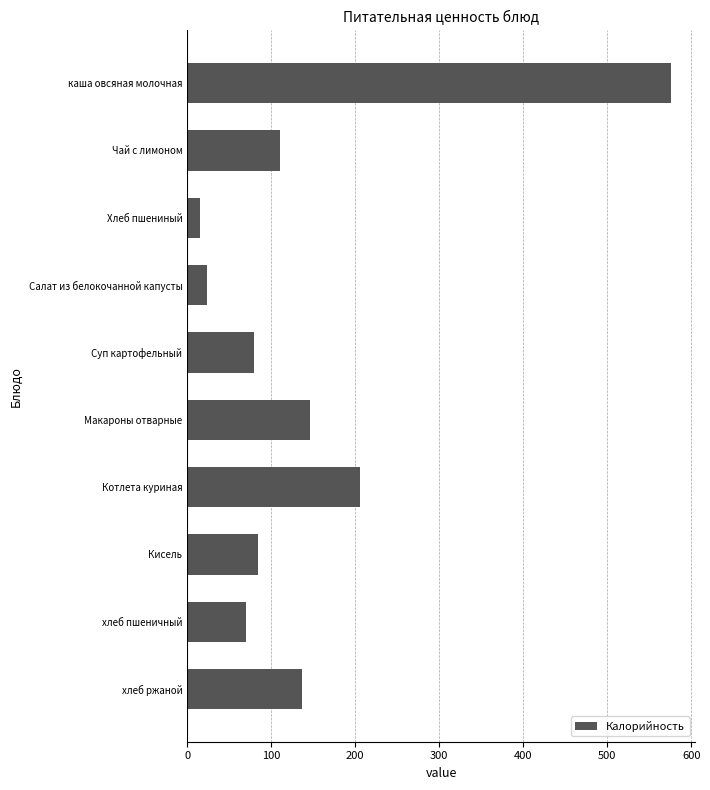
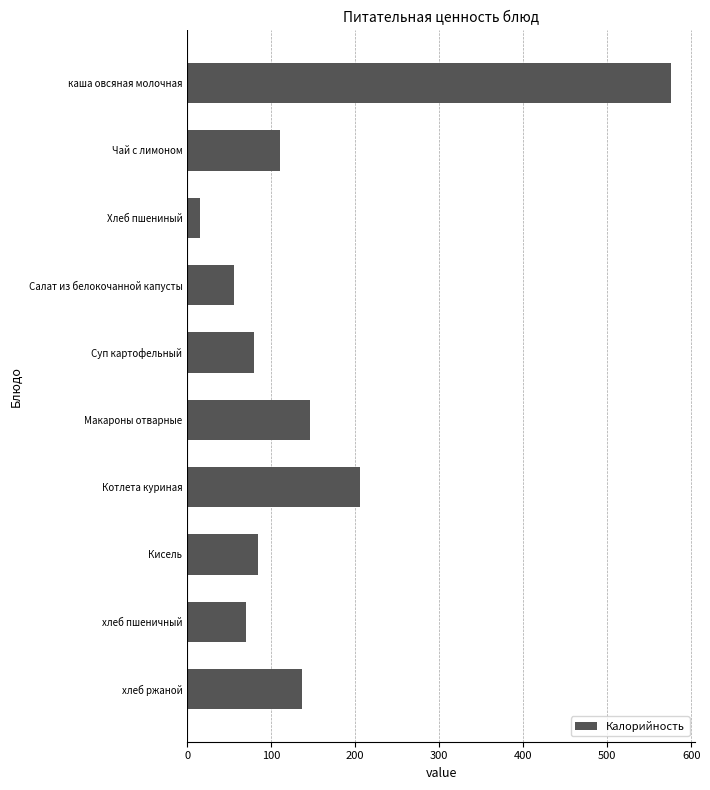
Салат из белокочанной капусты: 20 -> 60
